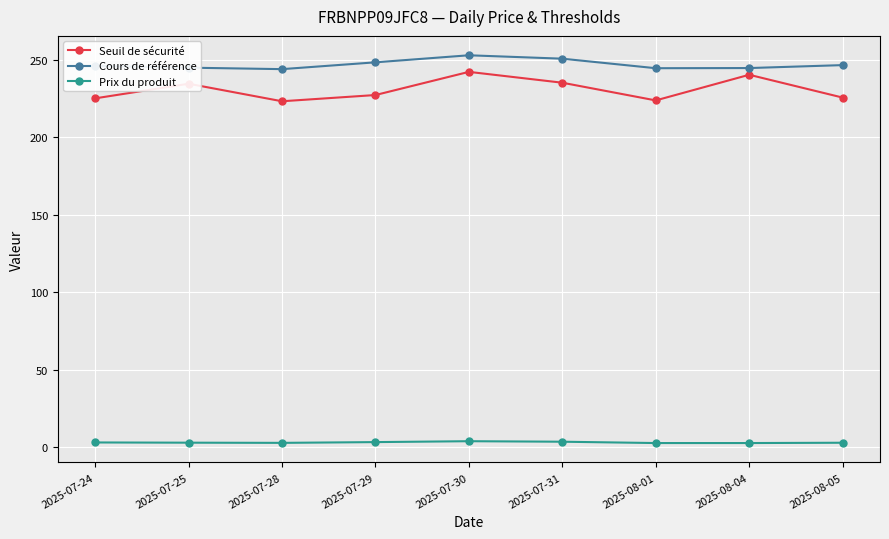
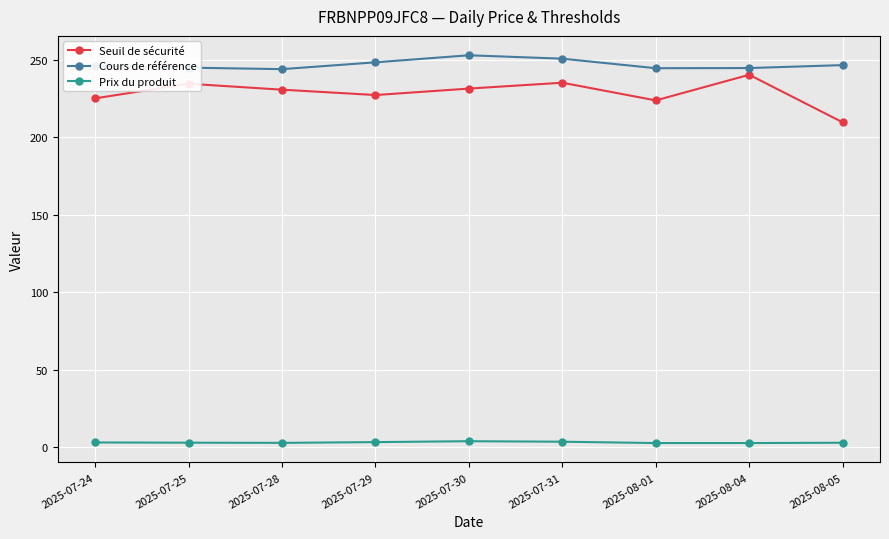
Seuil de sécurité, 2025-07-28: 223 -> 231
Seuil de sécurité, 2025-07-30: 242 -> 231
Seuil de sécurité, 2025-08-05: 226 -> 210
